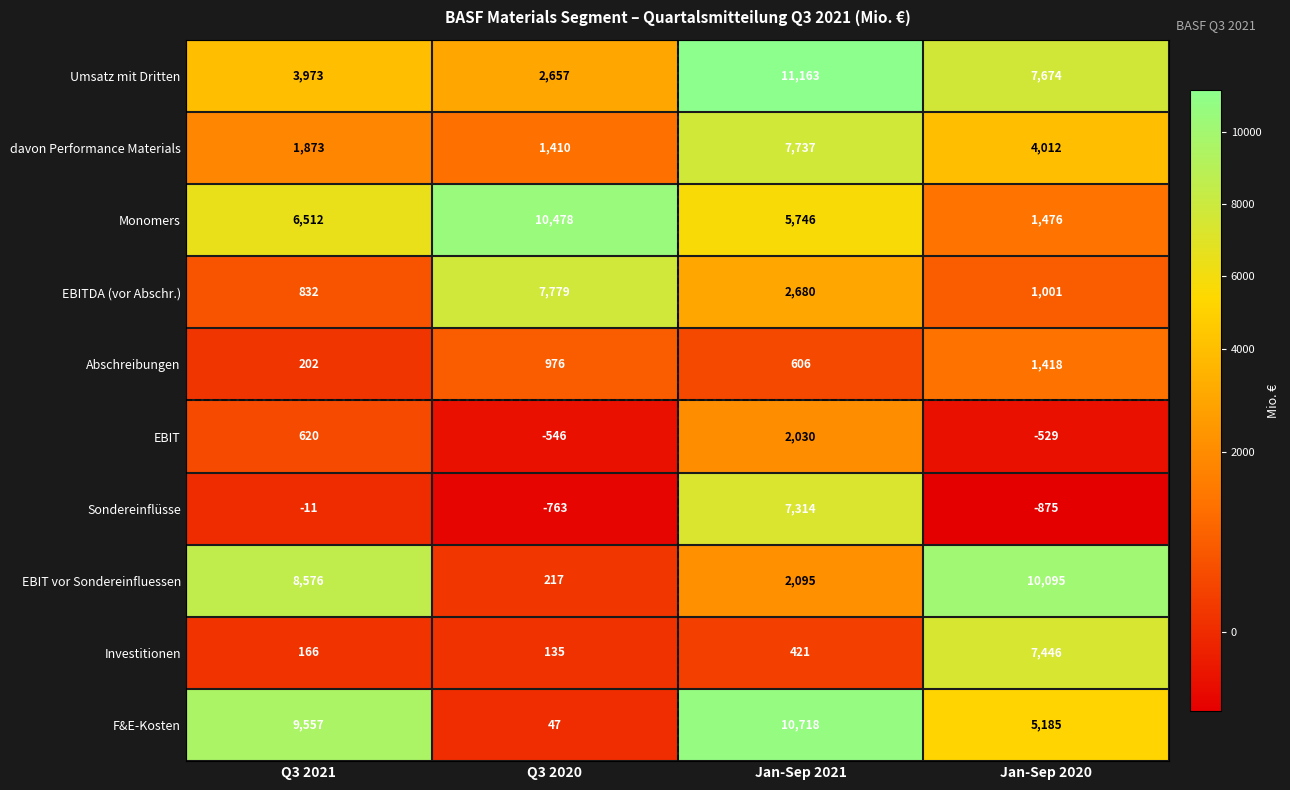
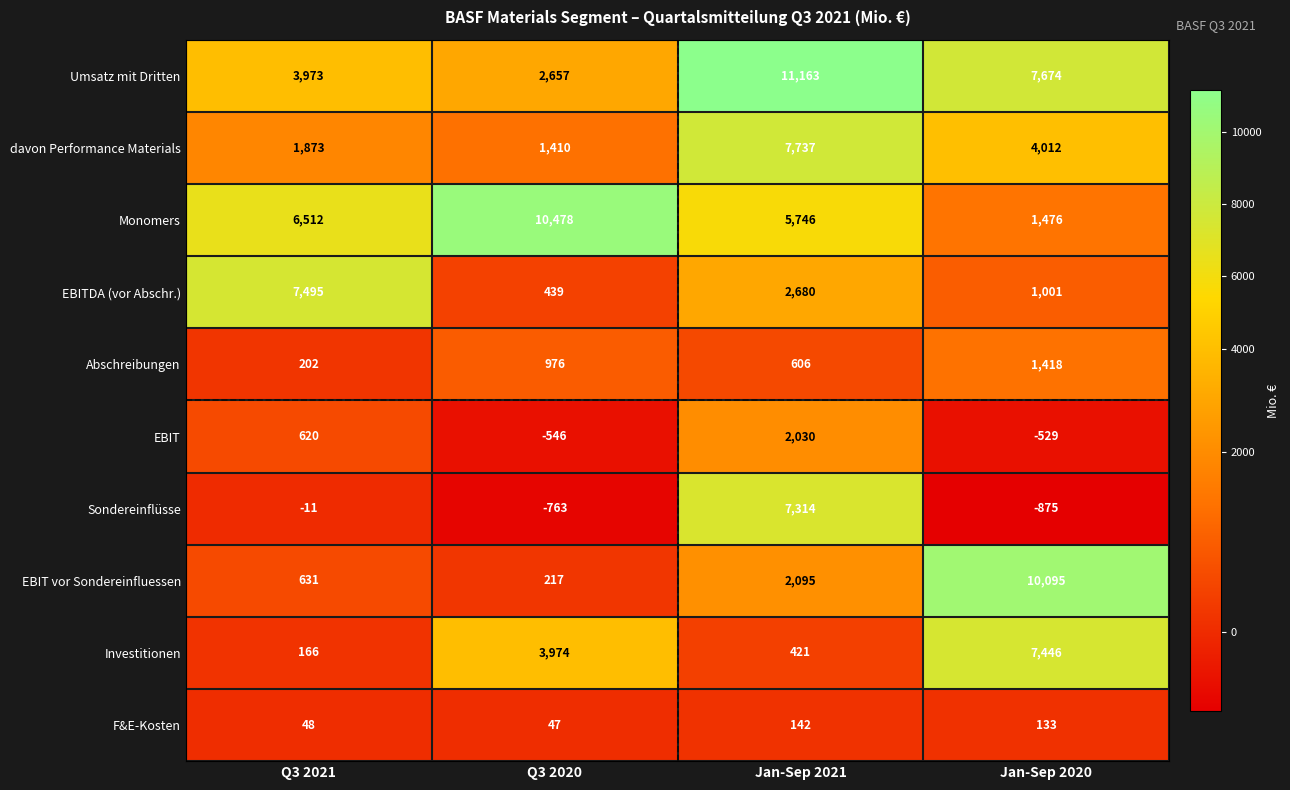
EBITDA (vor Abschr.), Q3 2021: 832 -> 7,495
EBITDA (vor Abschr.), Q3 2020: 7,779 -> 439
EBIT vor Sondereinfluessen, Q3 2021: 8,576 -> 631
Investitionen, Q3 2020: 135 -> 3,974
F&E-Kosten, Q3 2021: 9,557 -> 48
F&E-Kosten, Jan-Sep 2021: 10,718 -> 142
F&E-Kosten, Jan-Sep 2020: 5,185 -> 133
